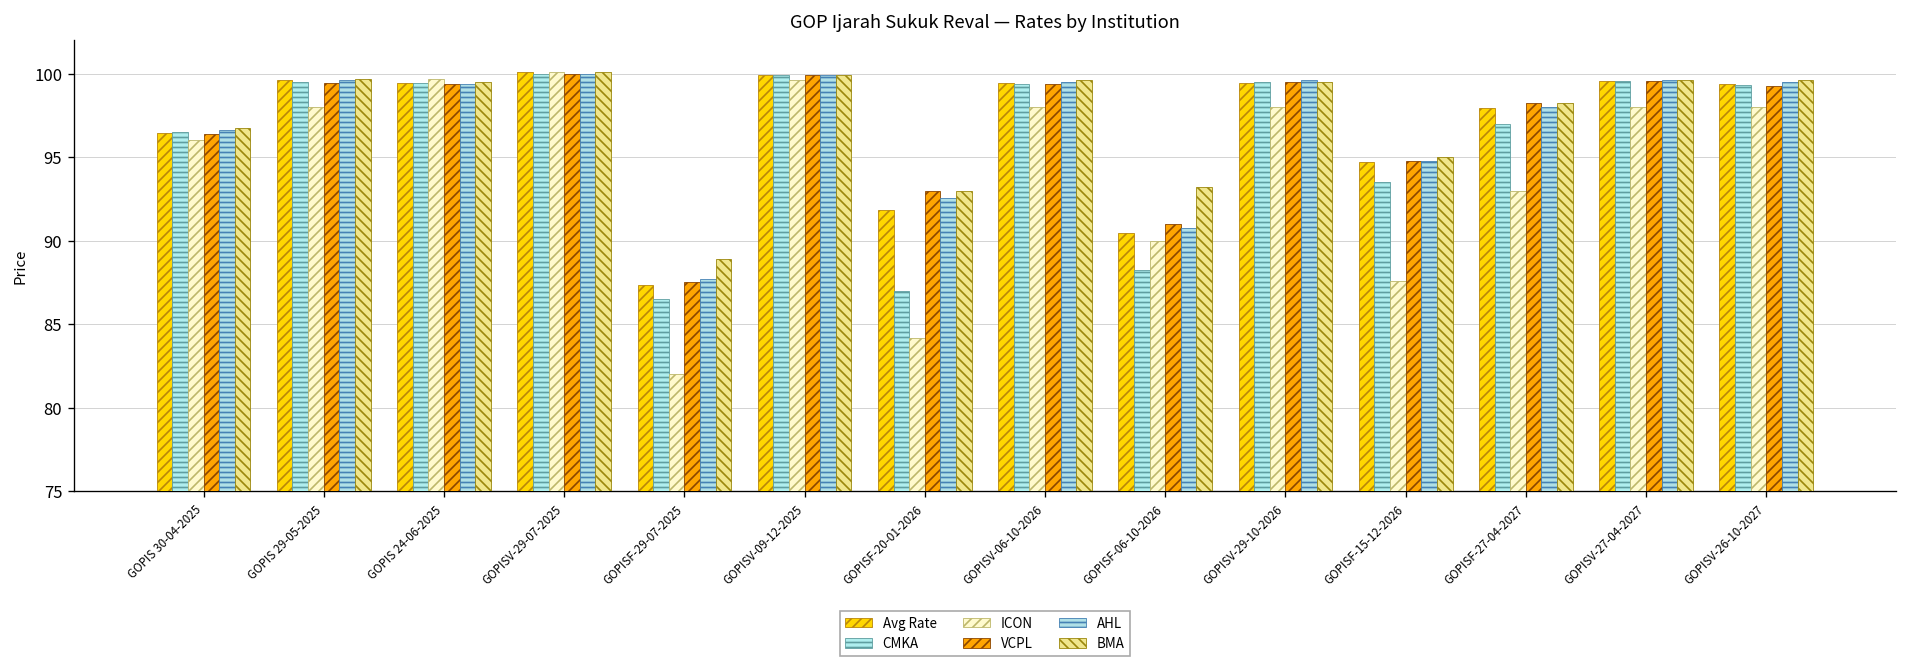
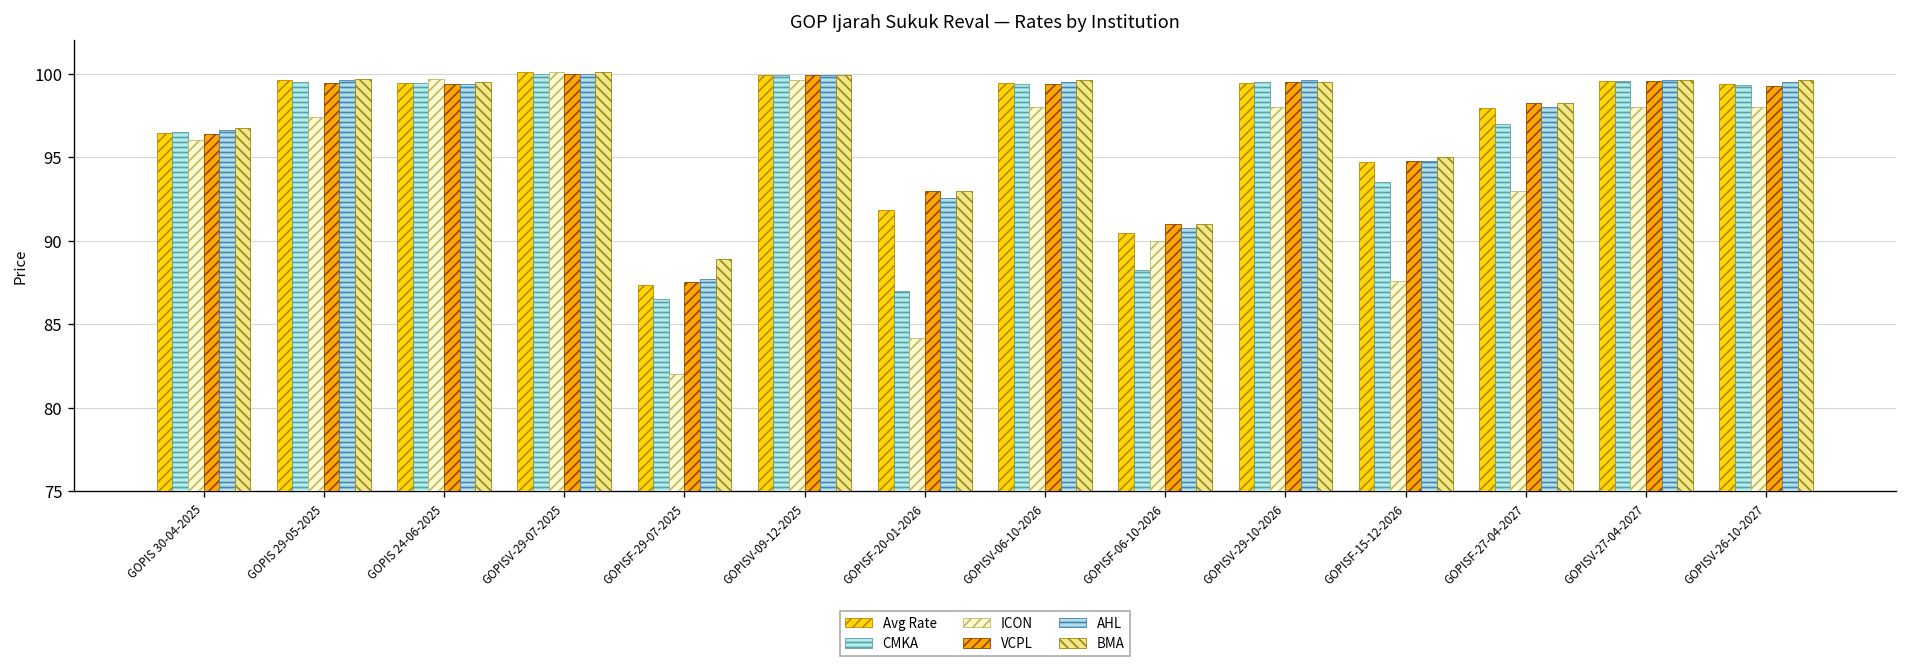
ICON, GOPIS 29-05-2025: 98.0 -> 97.4
BMA, GOPISF-06-10-2026: 93.2 -> 91.0
